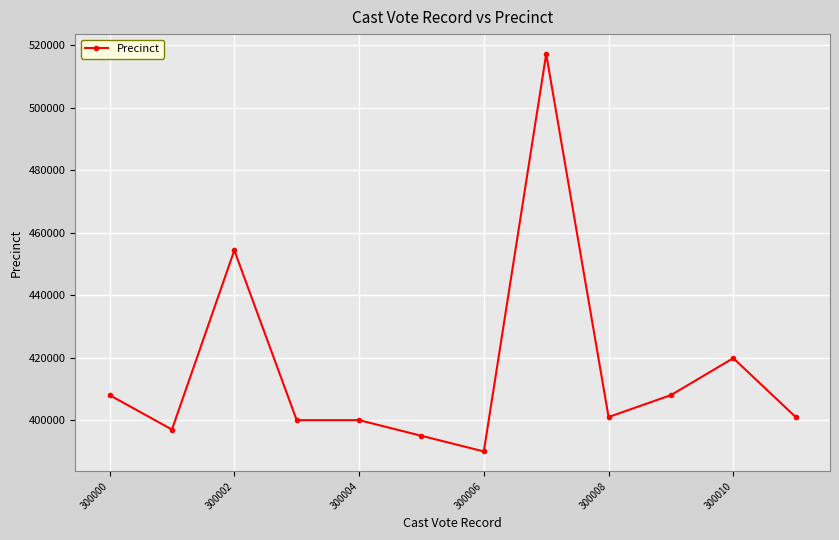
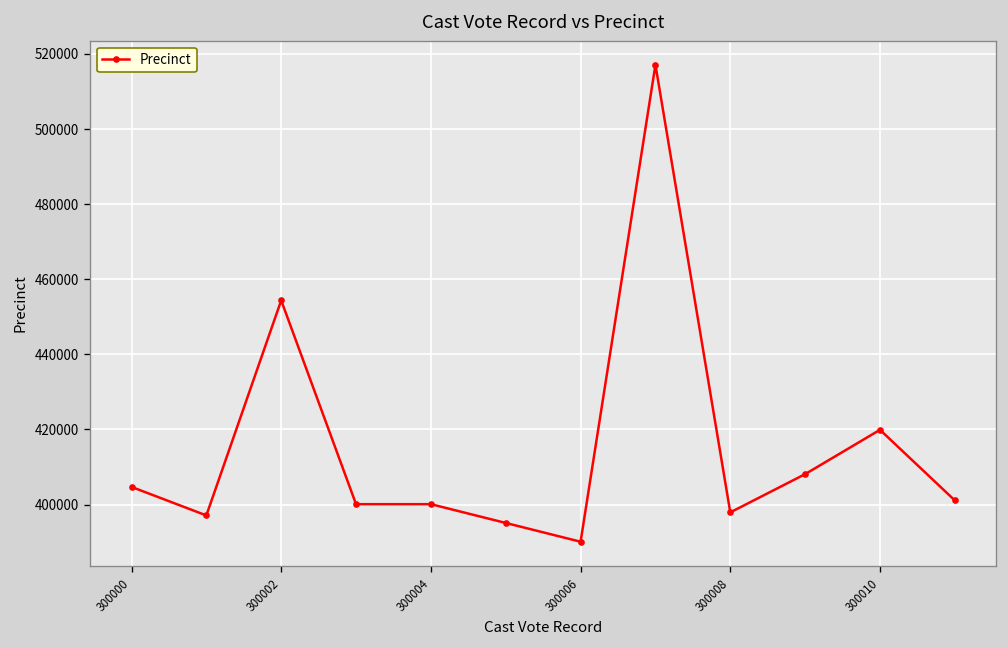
300000: 408000 -> 405000
300008: 401000 -> 398000
